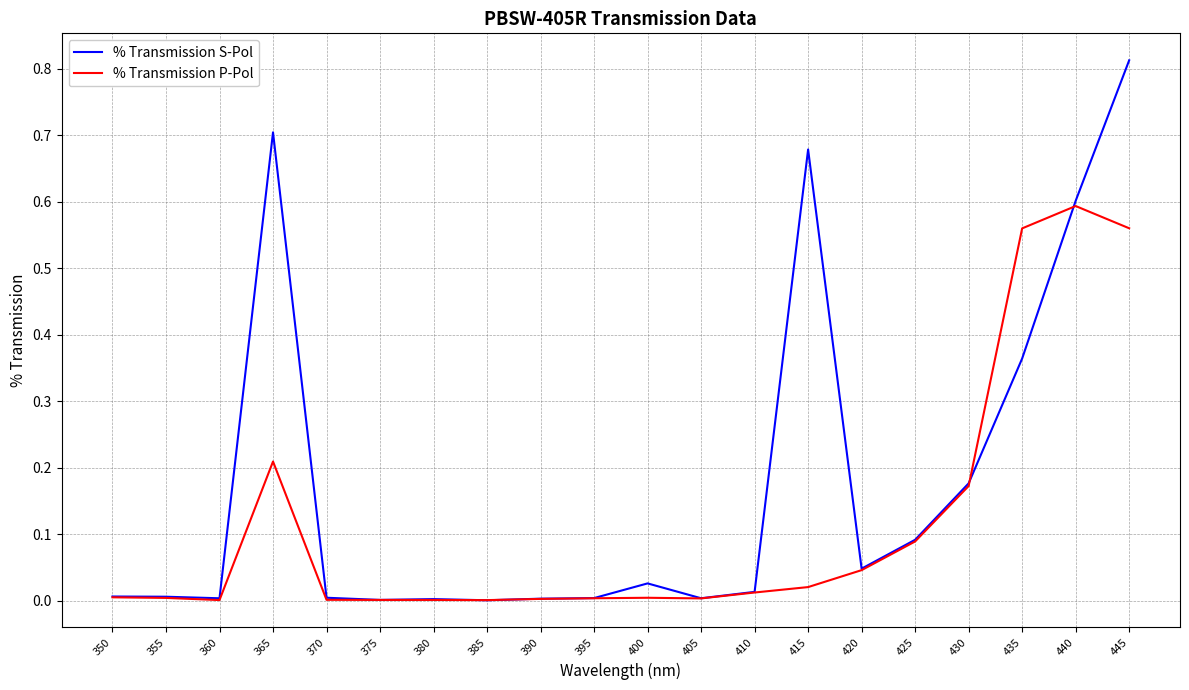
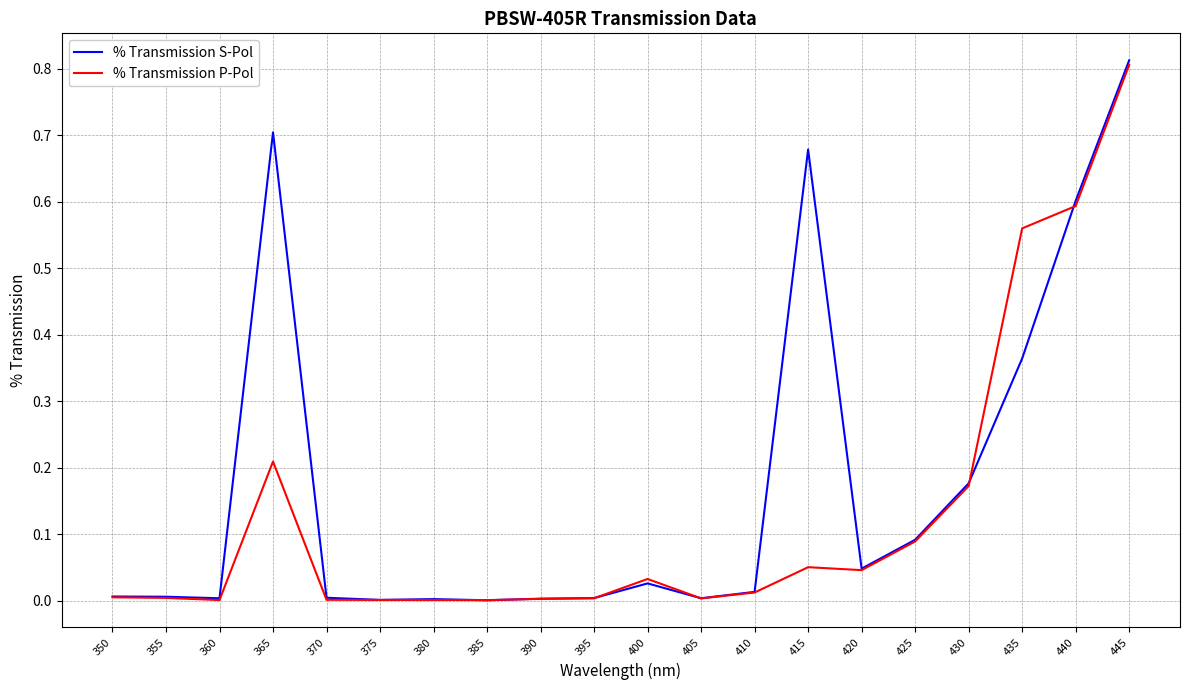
% Transmission P-Pol, 400: 0.00 -> 0.03
% Transmission P-Pol, 415: 0.02 -> 0.05
% Transmission P-Pol, 445: 0.56 -> 0.81
